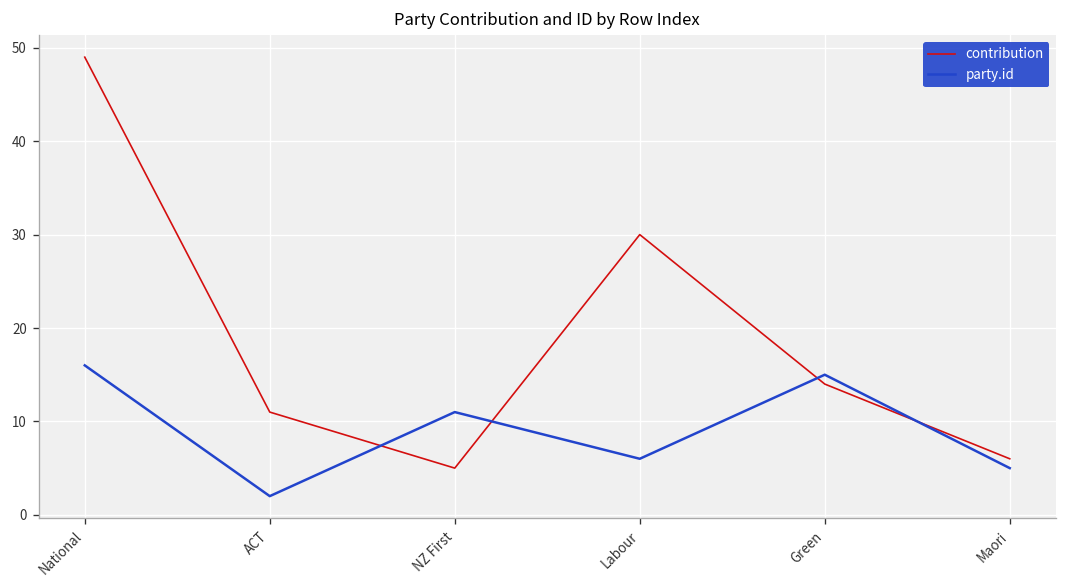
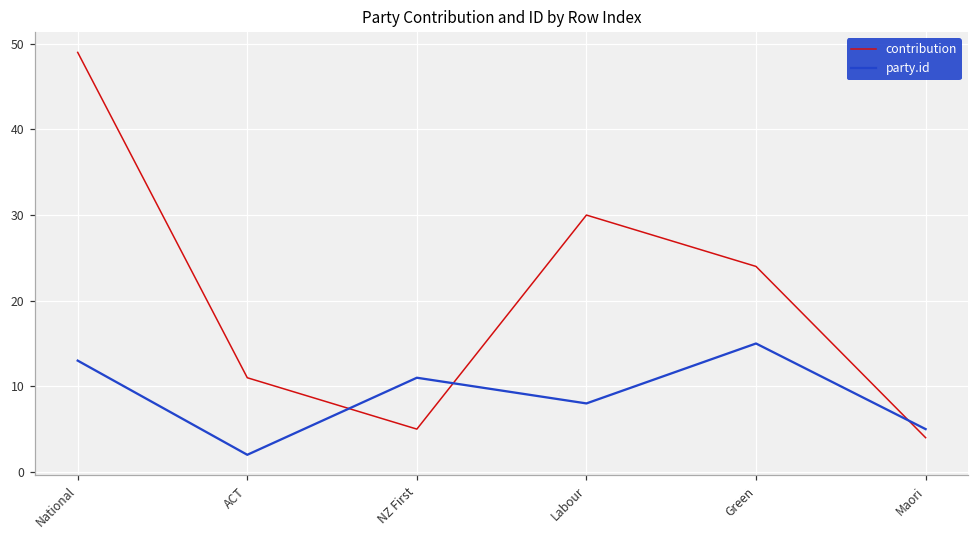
party.id, National: 16 -> 13
party.id, Labour: 6 -> 8
contribution, Green: 14 -> 24
contribution, Maori: 6 -> 4
